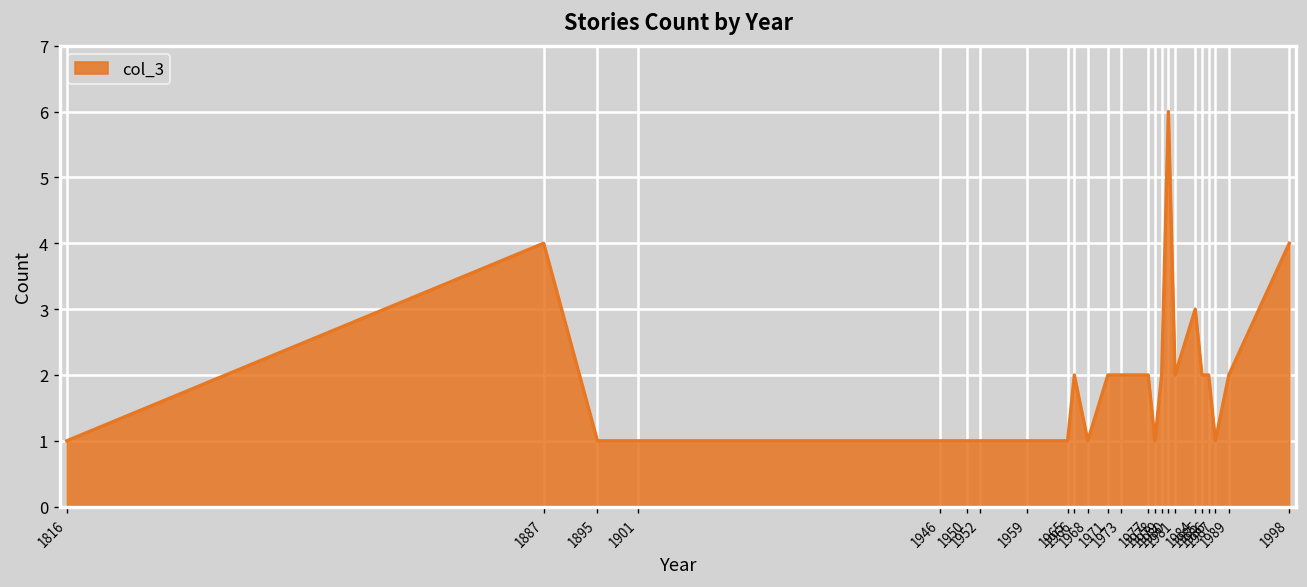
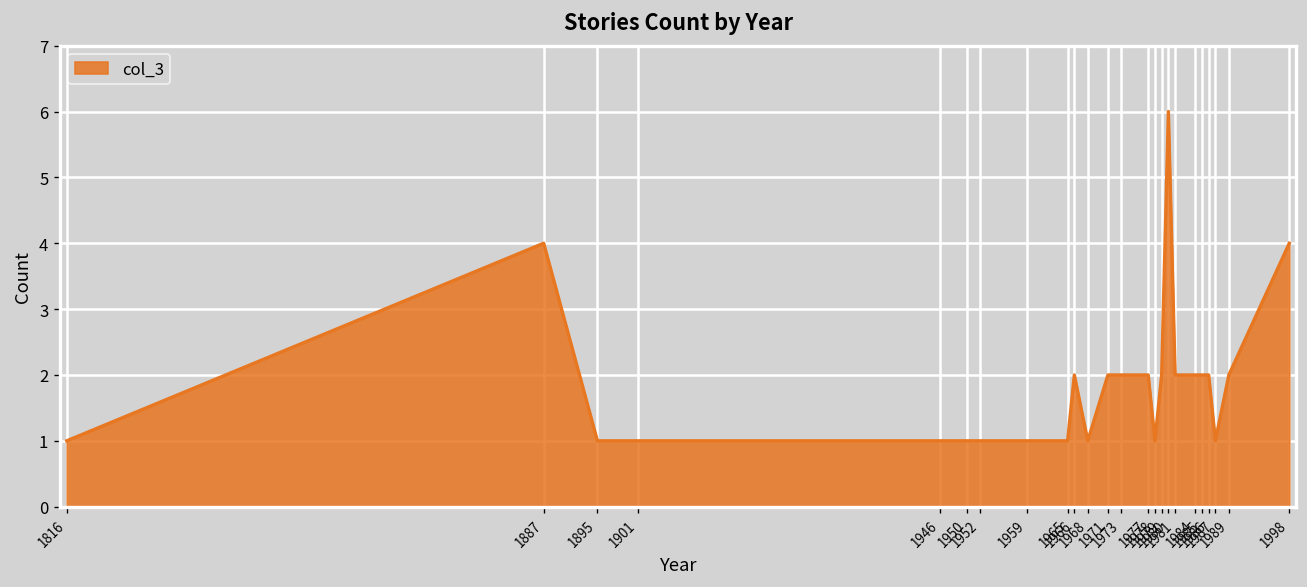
1984: 3 -> 2
